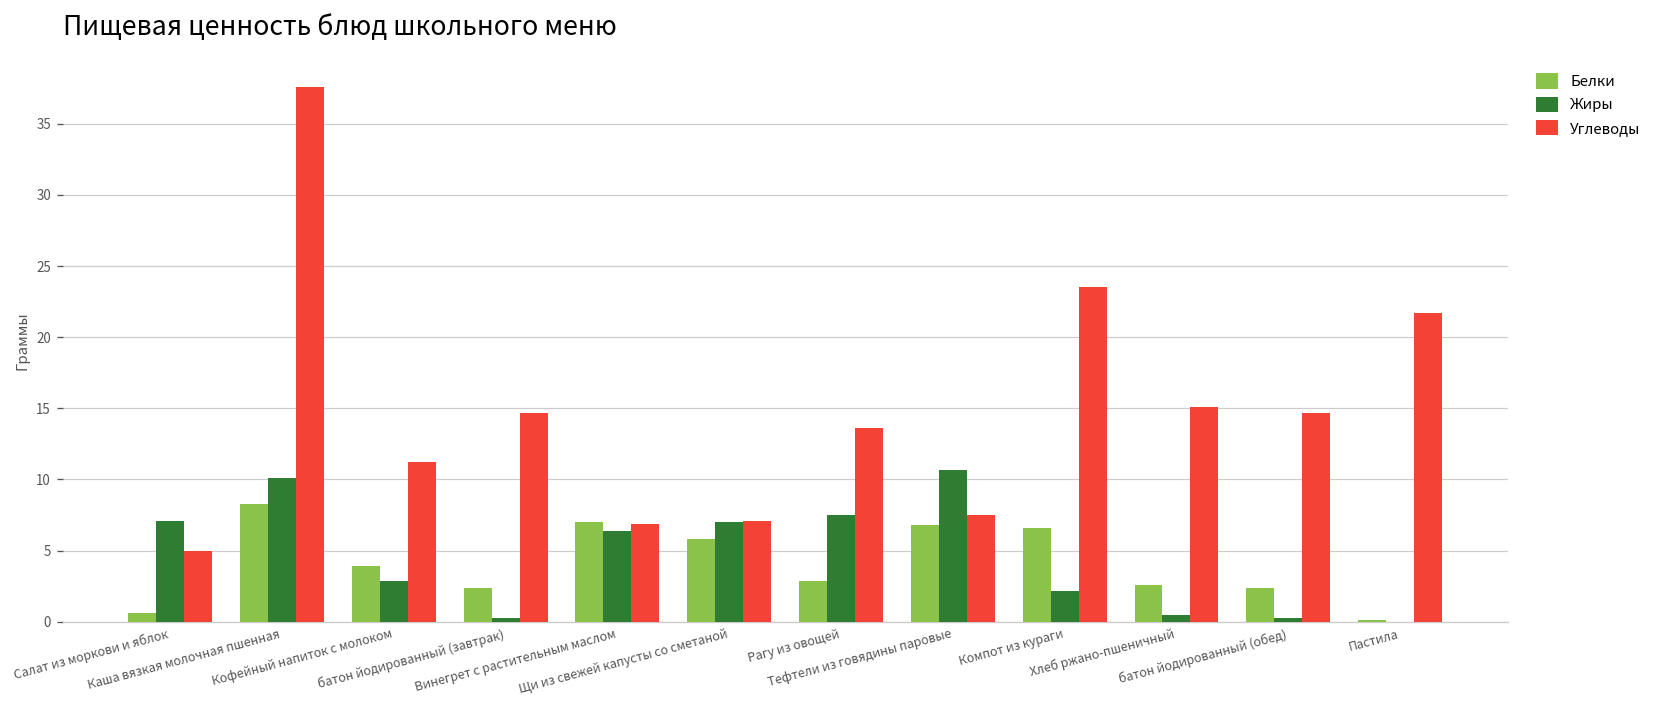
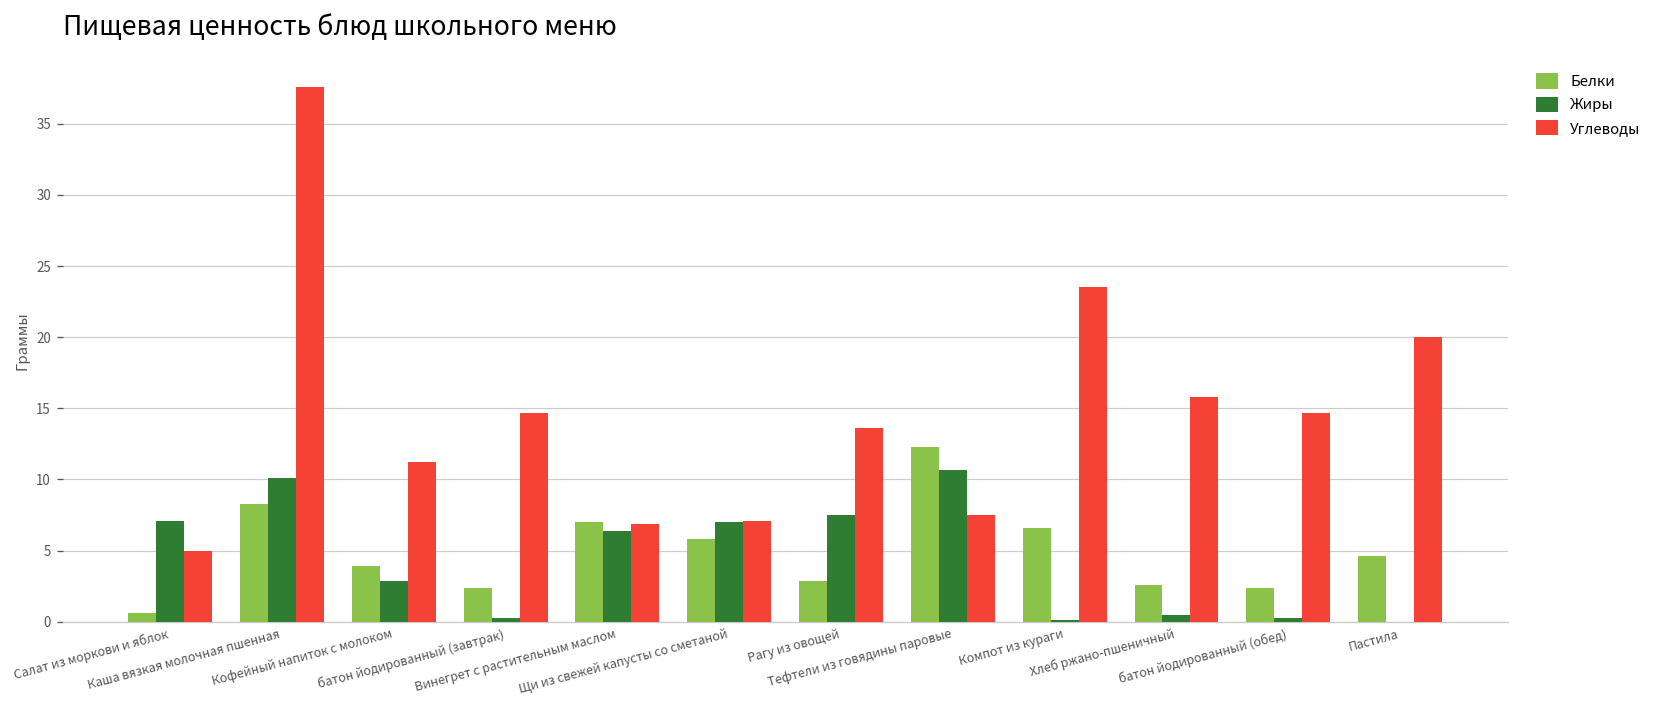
Белки, Тефтели из говядины паровые: 6.8 -> 12.3
Жиры, Компот из кураги: 2.2 -> 0.1
Углеводы, Хлеб ржано-пшеничный: 15.1 -> 15.8
Белки, Пастила: 0.1 -> 4.6
Углеводы, Пастила: 21.7 -> 20.0
